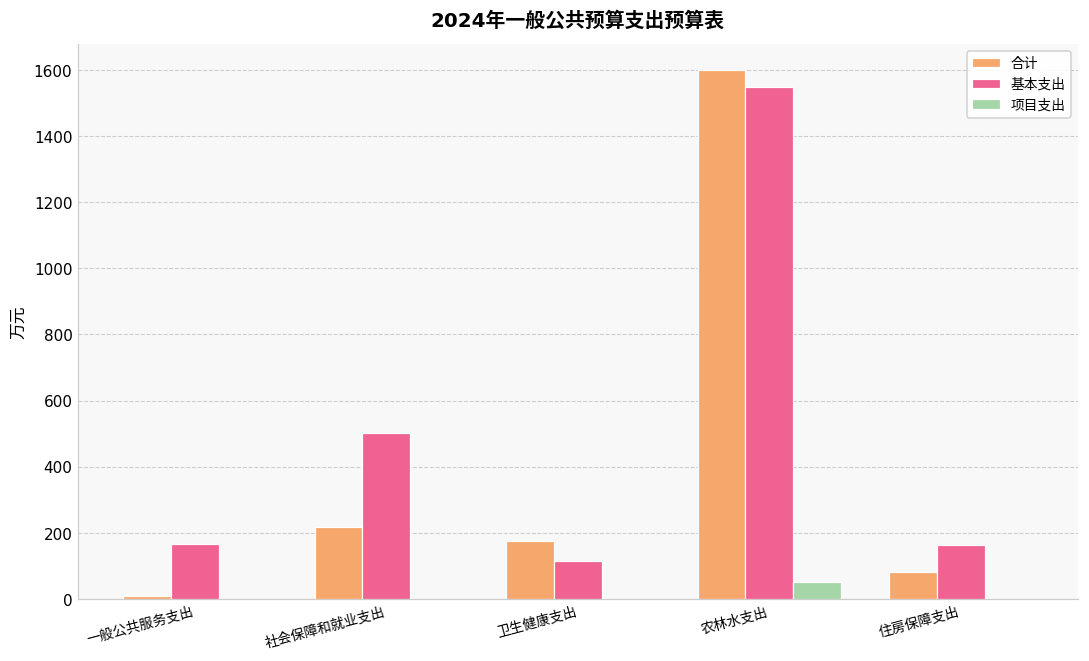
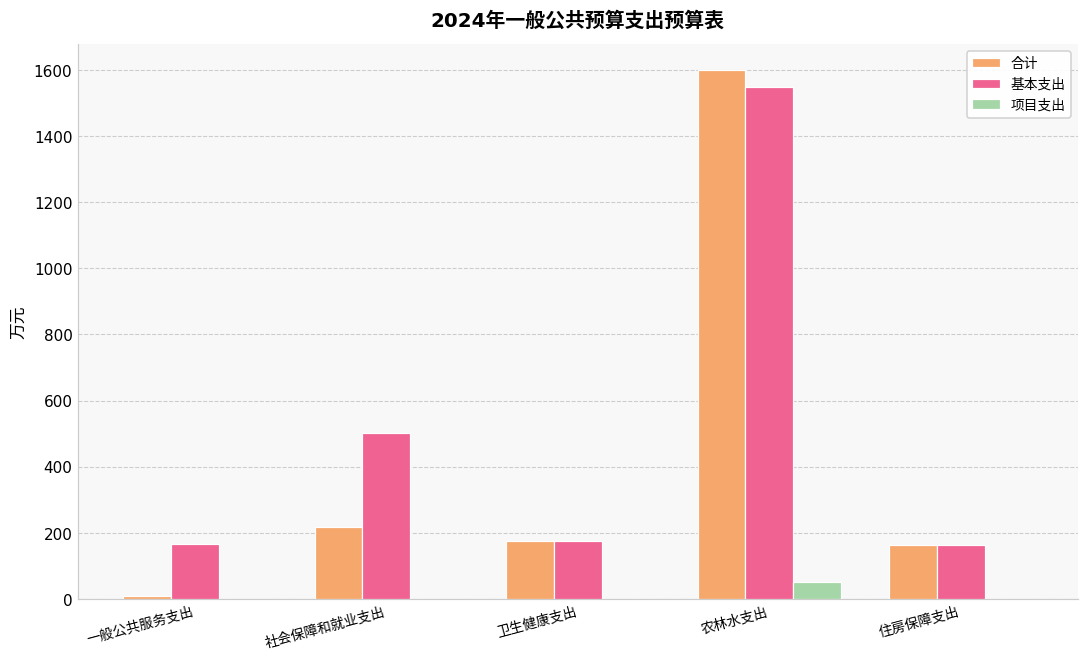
基本支出, 卫生健康支出: 110 -> 170
合计, 住房保障支出: 80 -> 160
